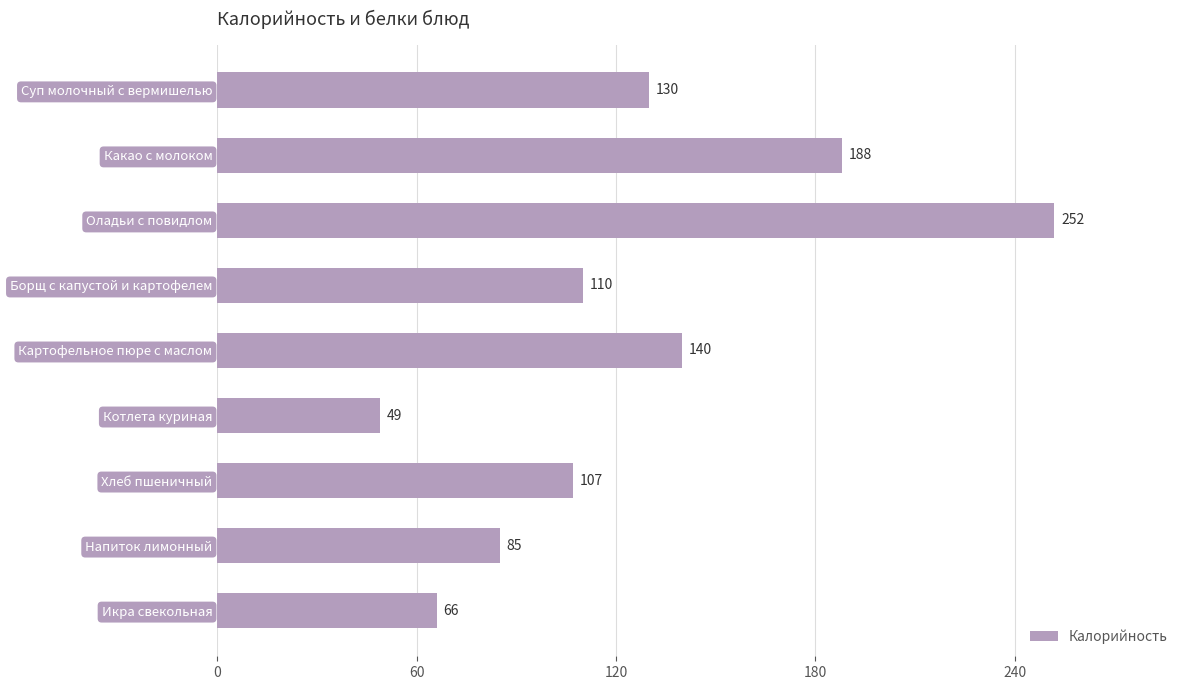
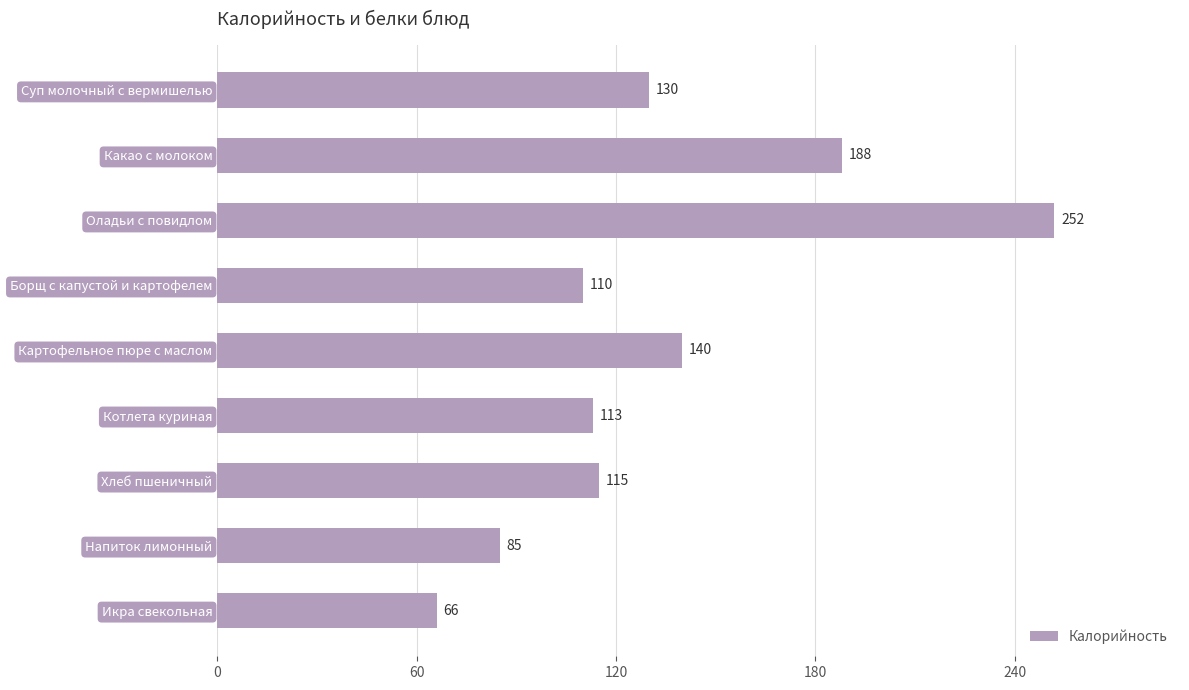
Котлета куриная: 49 -> 113
Хлеб пшеничный: 107 -> 115
